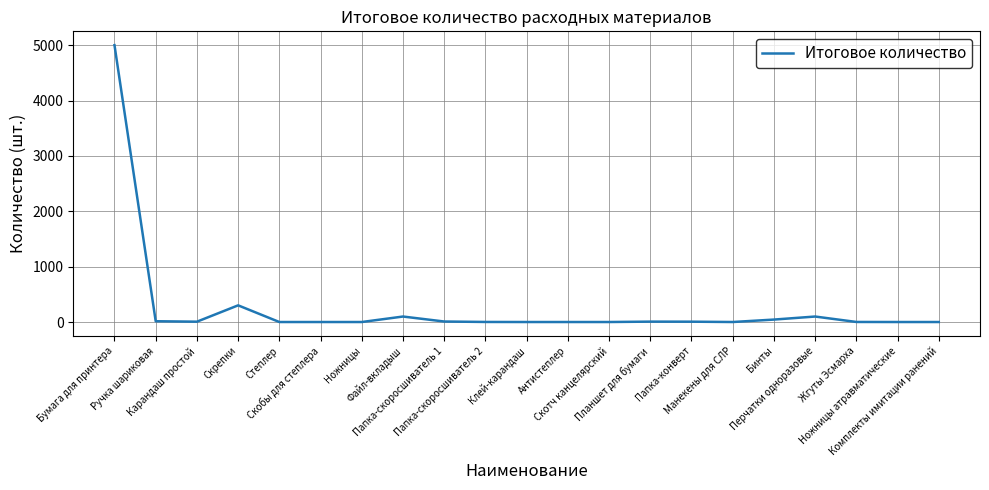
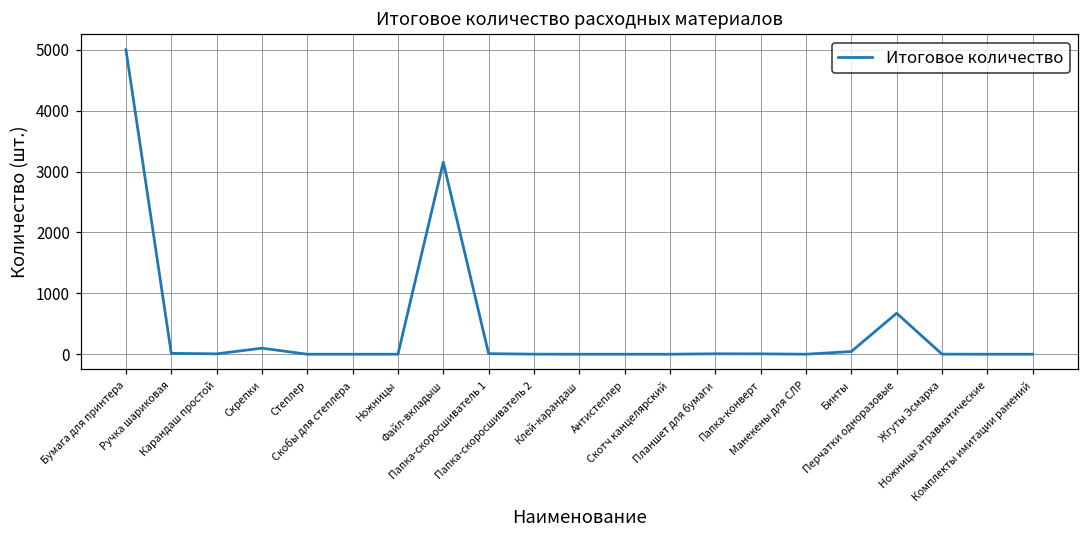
Скрепки: 300 -> 100
Файл-вкладыш: 100 -> 3200
Перчатки одноразовые: 100 -> 700
